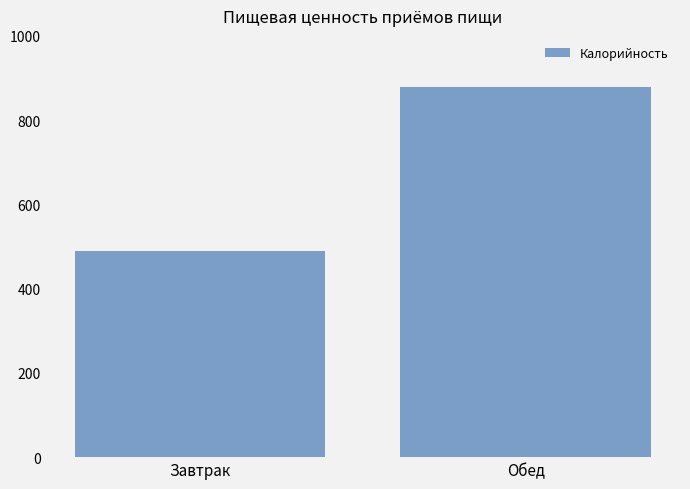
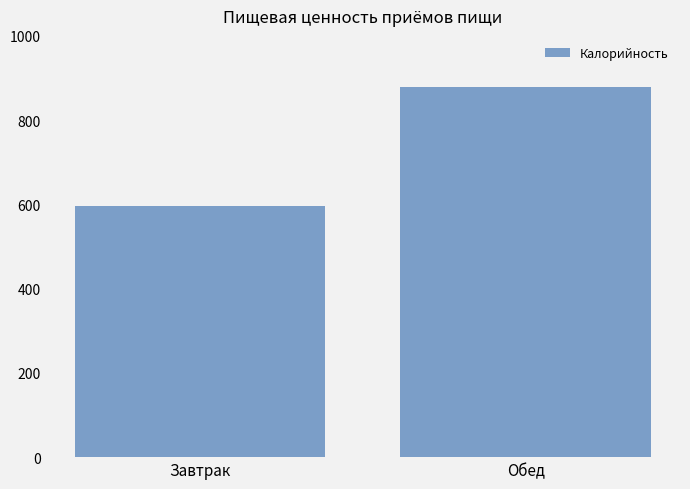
Завтрак: 490 -> 600
